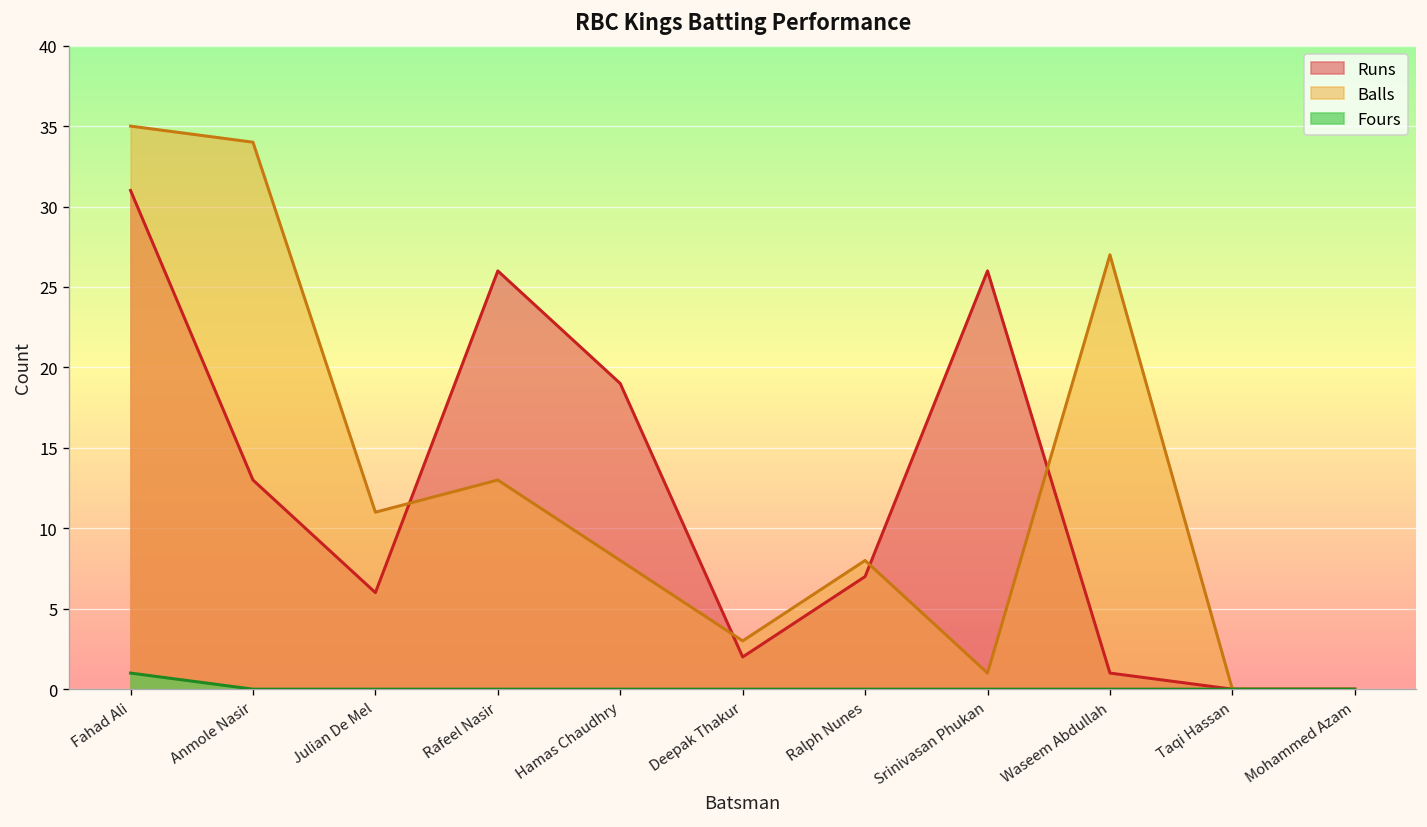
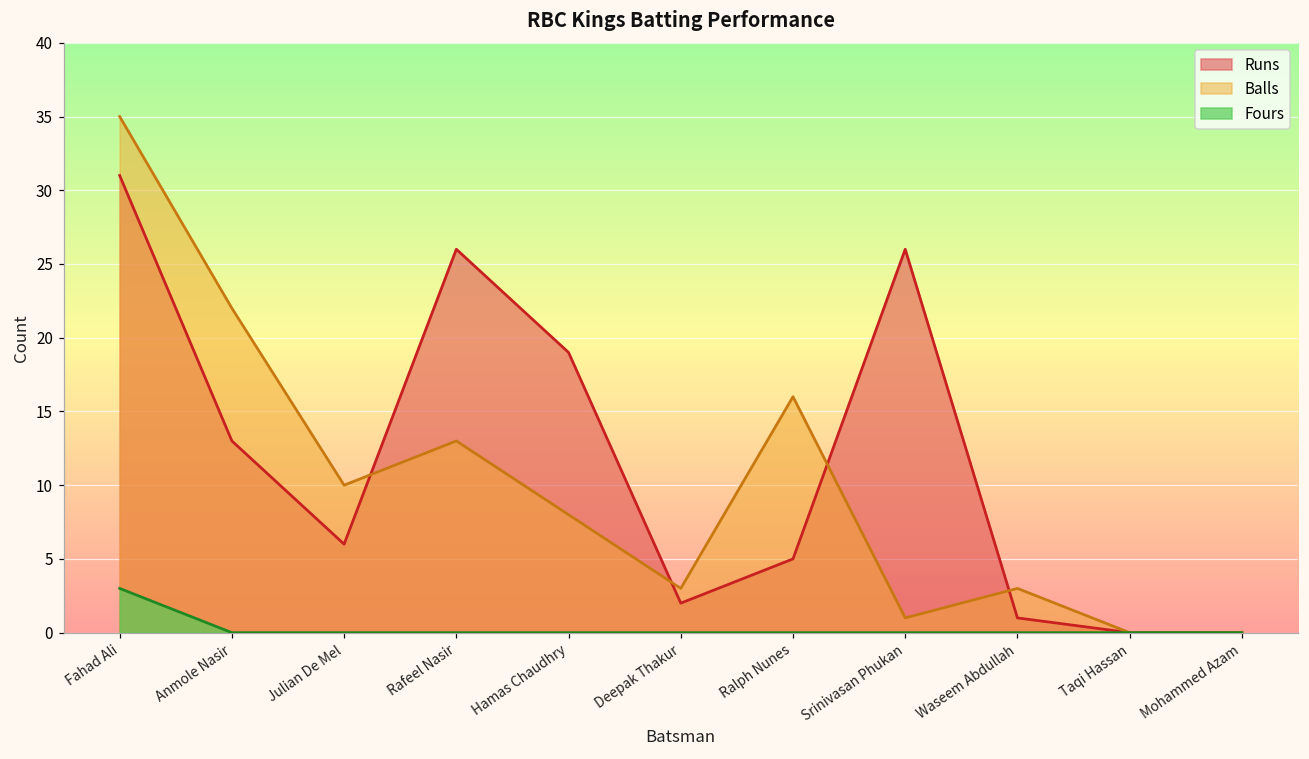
Fours, Fahad Ali: 1 -> 3
Balls, Anmole Nasir: 34 -> 22
Balls, Julian De Mel: 11 -> 10
Runs, Ralph Nunes: 7 -> 5
Balls, Ralph Nunes: 8 -> 16
Balls, Waseem Abdullah: 27 -> 3
